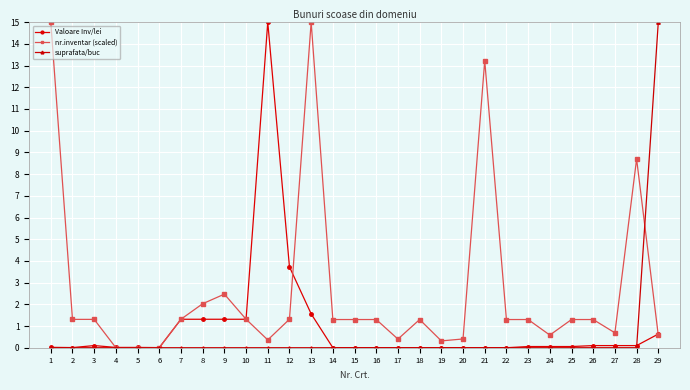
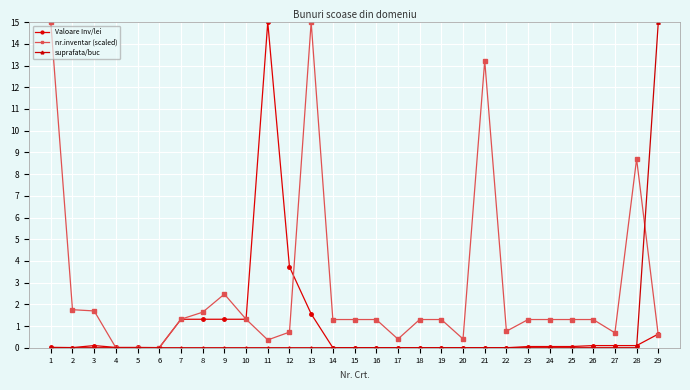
nr.inventar (scaled), 2: 1.3 -> 1.8
nr.inventar (scaled), 3: 1.3 -> 1.7
nr.inventar (scaled), 8: 2.0 -> 1.6
nr.inventar (scaled), 12: 1.3 -> 0.7
nr.inventar (scaled), 19: 0.3 -> 1.3
nr.inventar (scaled), 22: 1.3 -> 0.8
nr.inventar (scaled), 24: 0.6 -> 1.3
